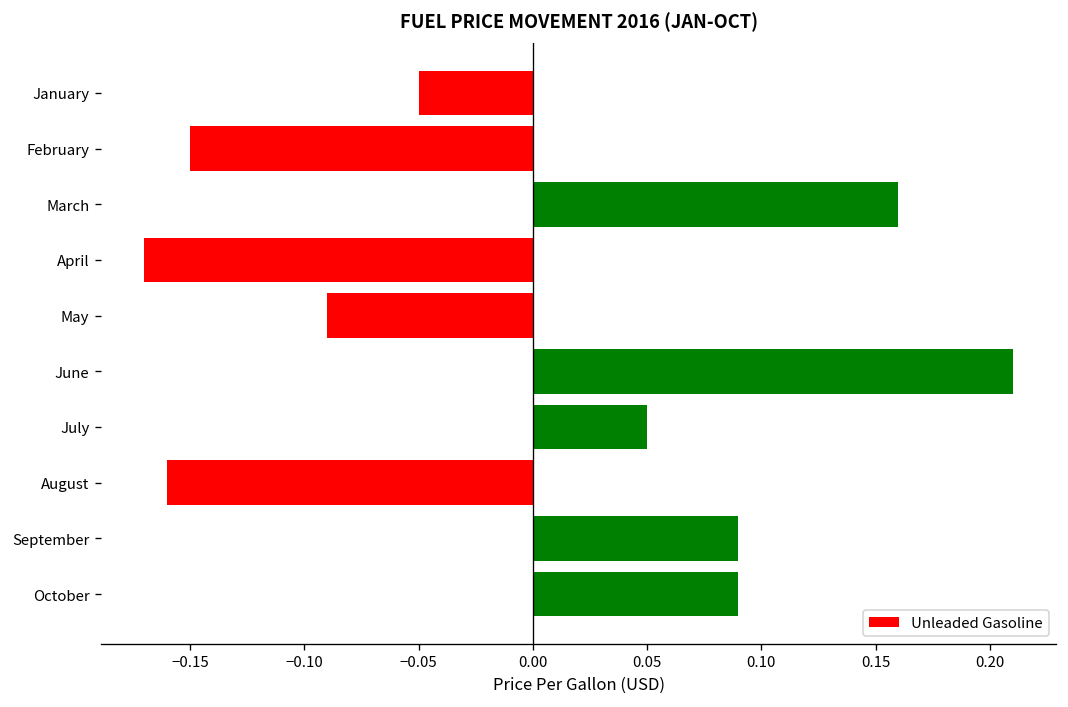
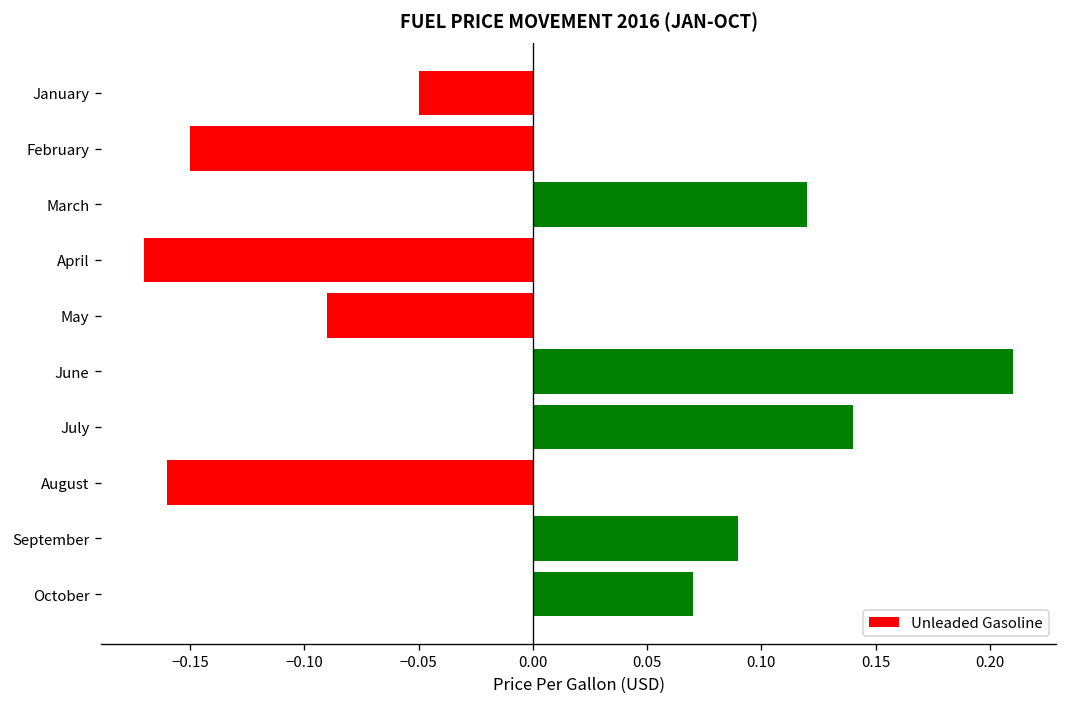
March: 0.160 -> 0.120
July: 0.050 -> 0.140
October: 0.090 -> 0.070
